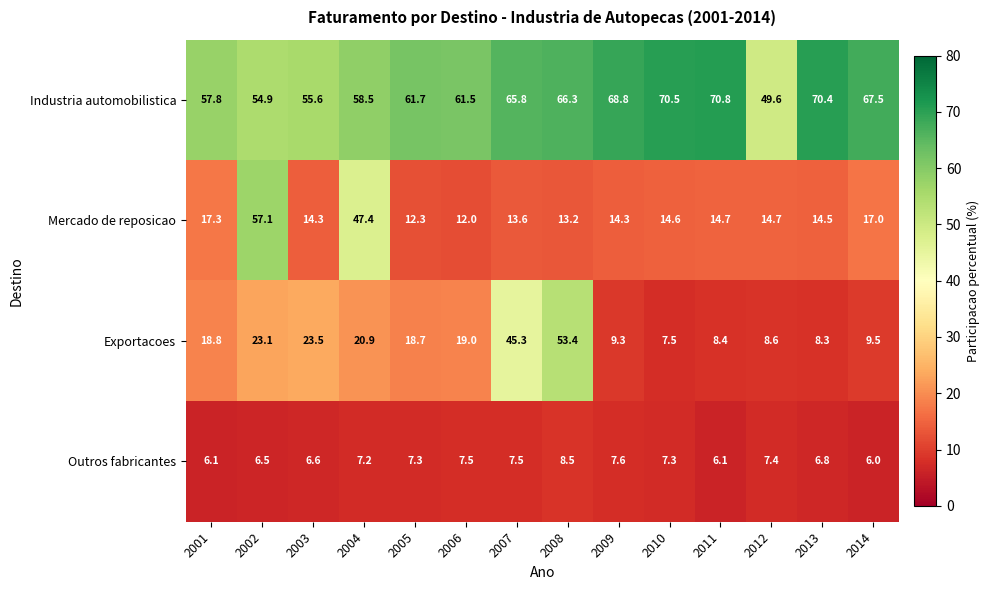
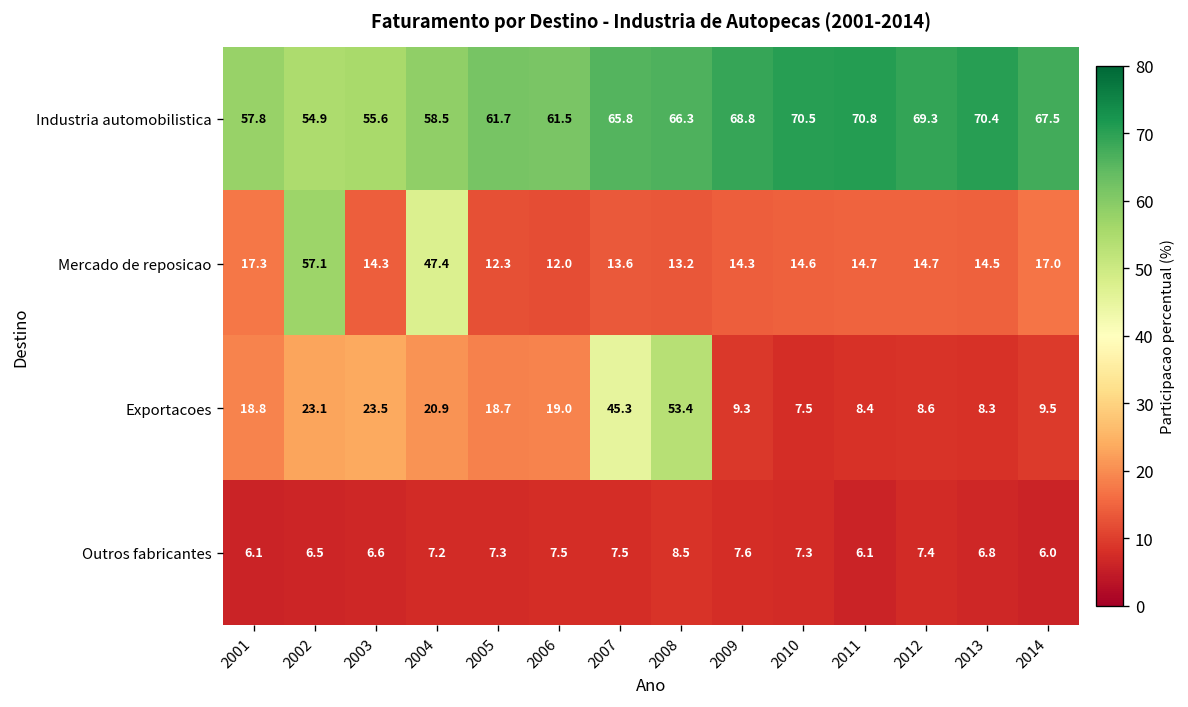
Industria automobilistica, 2012: 49.6 -> 69.3
